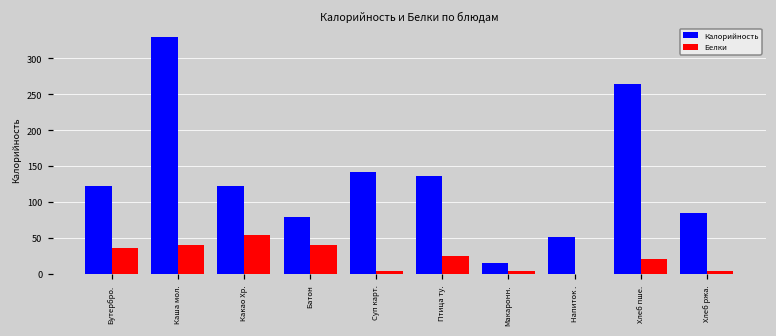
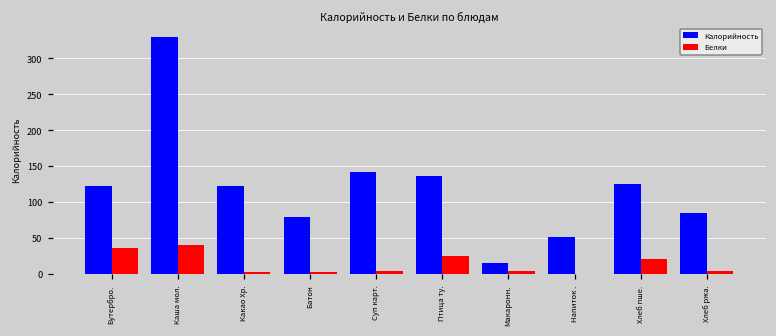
Белки, Какао Хр.: 50 -> 0
Белки, Батон: 40 -> 0
Калорийность, Хлеб пше.: 260 -> 130
